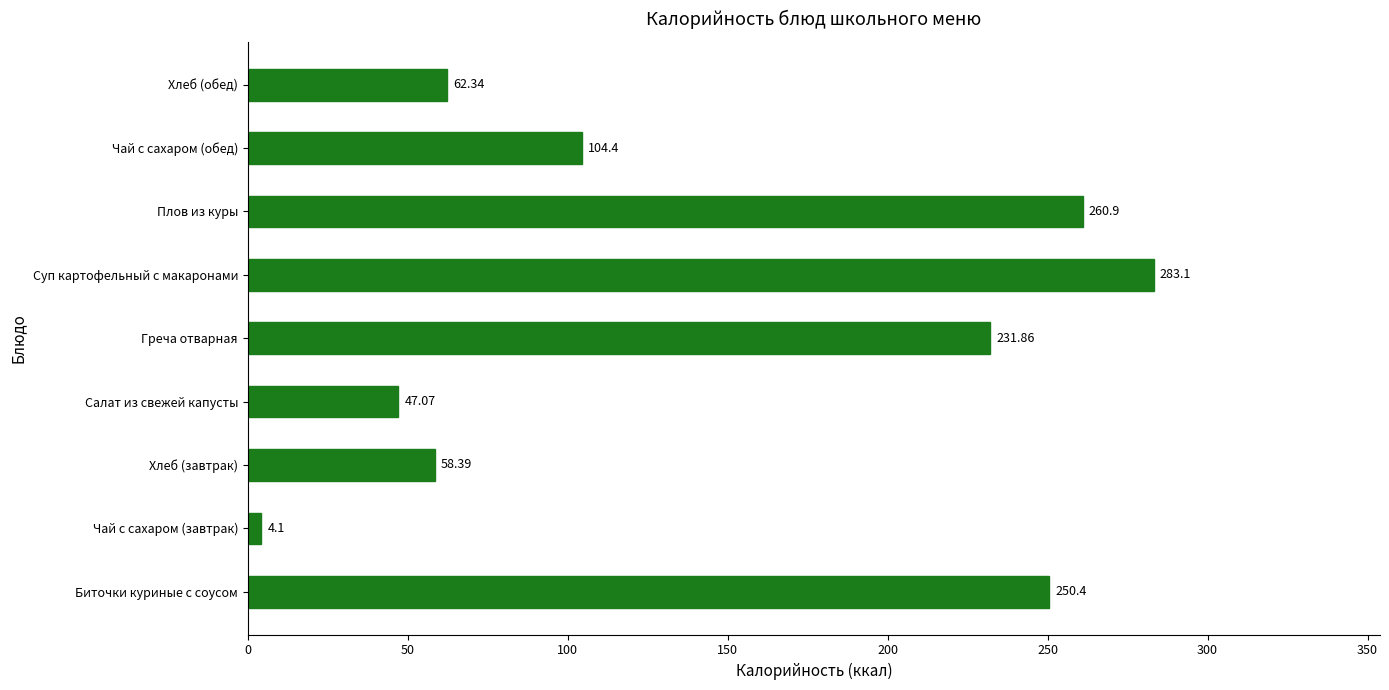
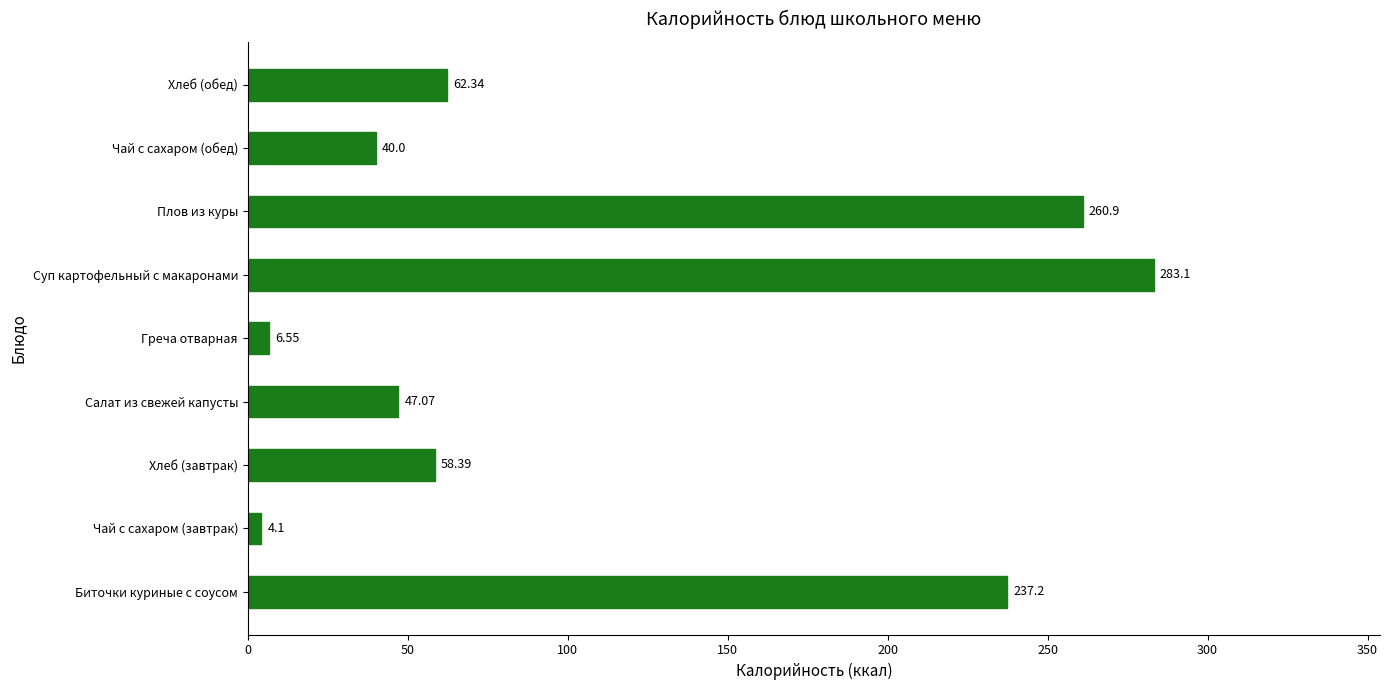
Чай с сахаром (обед): 104.4 -> 40.0
Греча отварная: 231.86 -> 6.55
Биточки куриные с соусом: 250.4 -> 237.2
